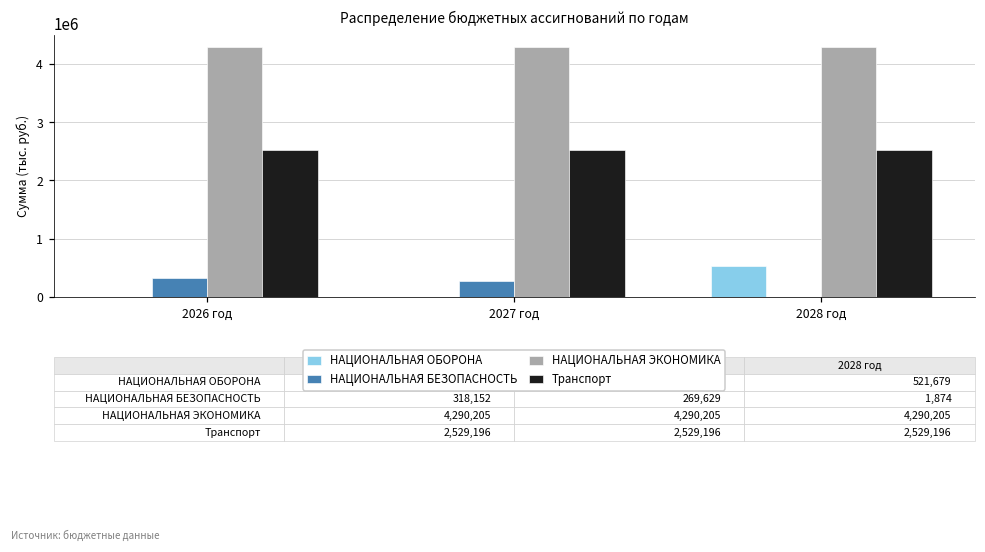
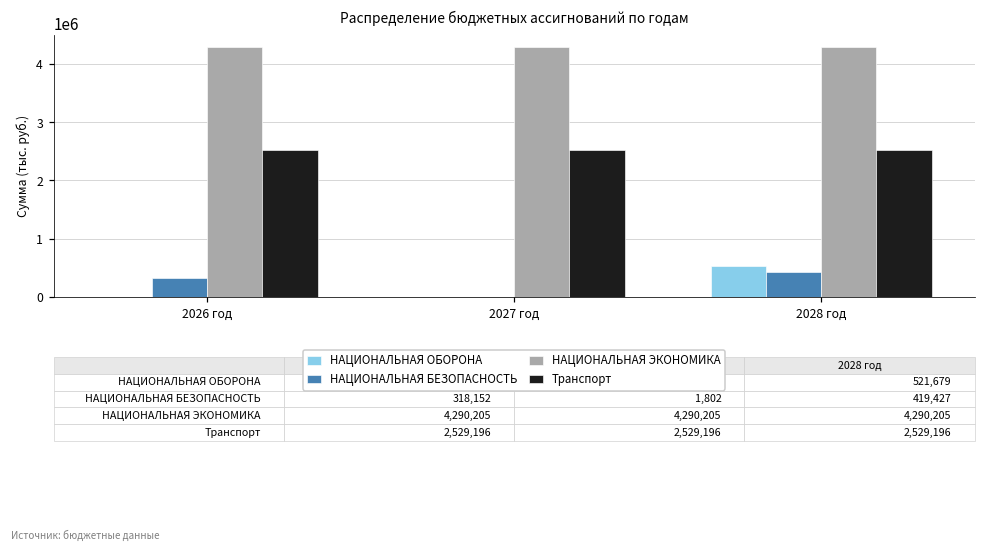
НАЦИОНАЛЬНАЯ БЕЗОПАСНОСТЬ, 2027 год: 269,629 -> 1,802
НАЦИОНАЛЬНАЯ БЕЗОПАСНОСТЬ, 2028 год: 1,874 -> 419,427
